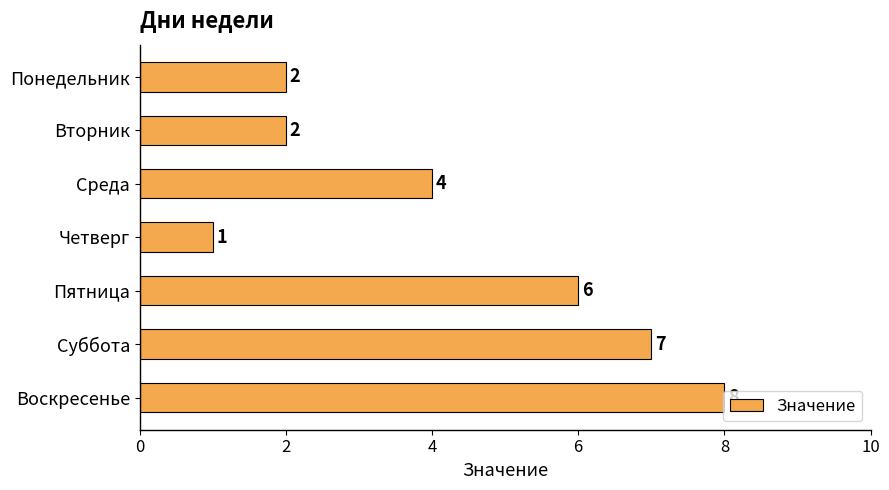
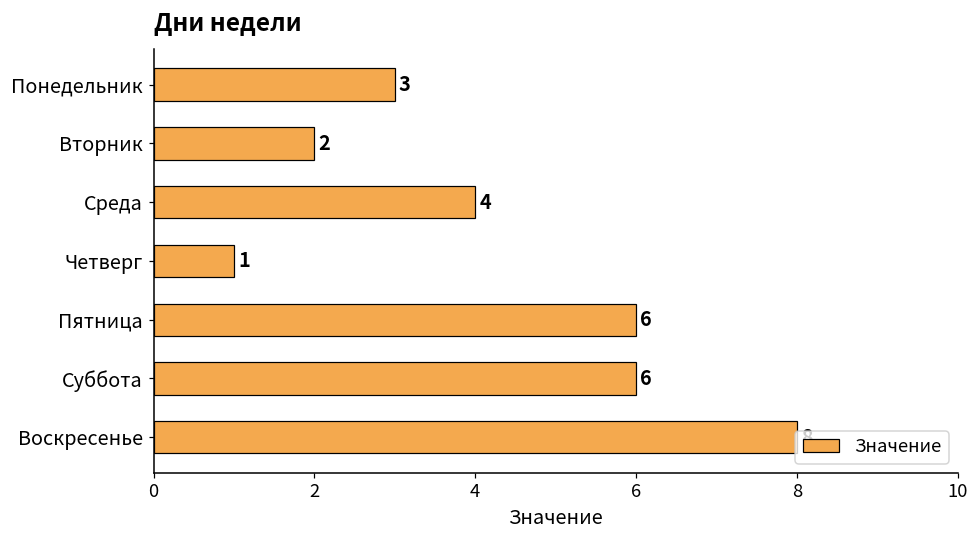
Понедельник: 2 -> 3
Суббота: 7 -> 6
